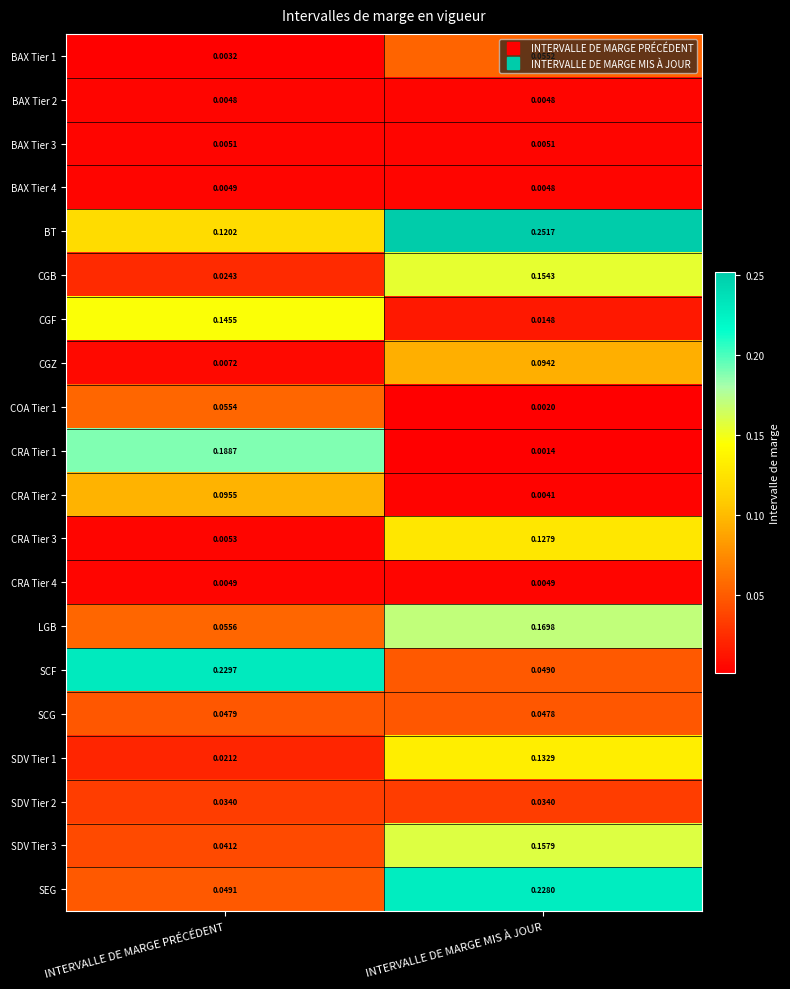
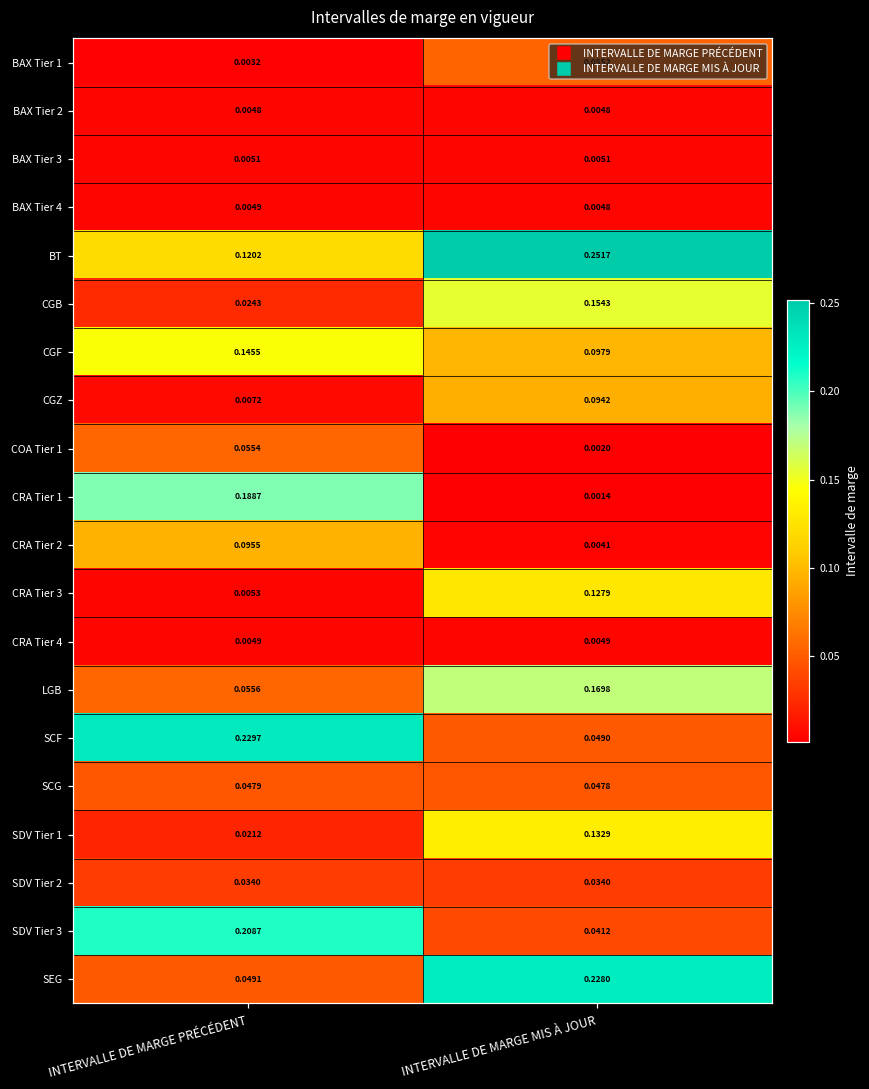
CGF, INTERVALLE DE MARGE MIS À JOUR: 0.0148 -> 0.0979
SDV Tier 3, INTERVALLE DE MARGE PRÉCÉDENT: 0.0412 -> 0.2087
SDV Tier 3, INTERVALLE DE MARGE MIS À JOUR: 0.1579 -> 0.0412
